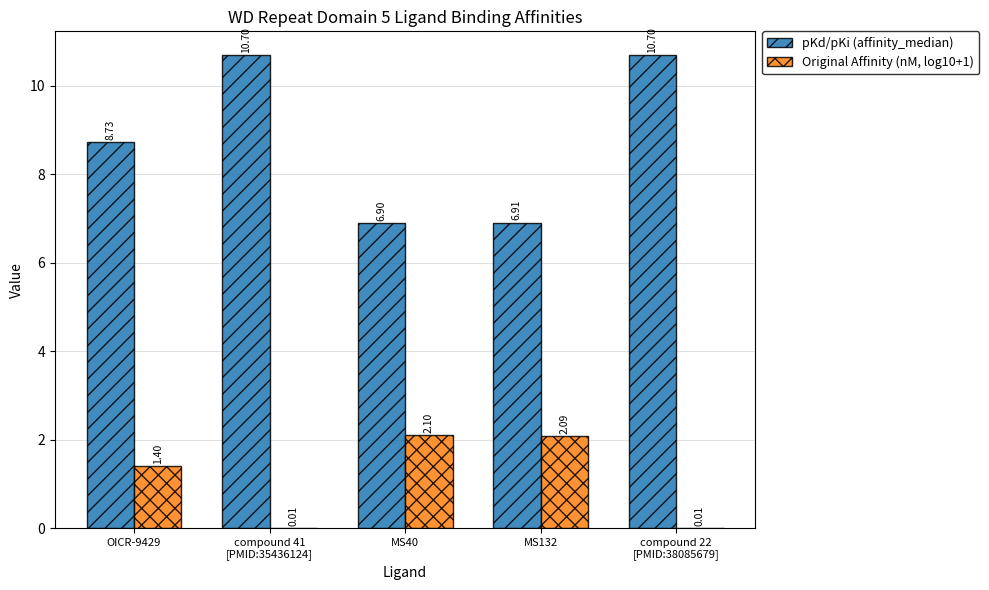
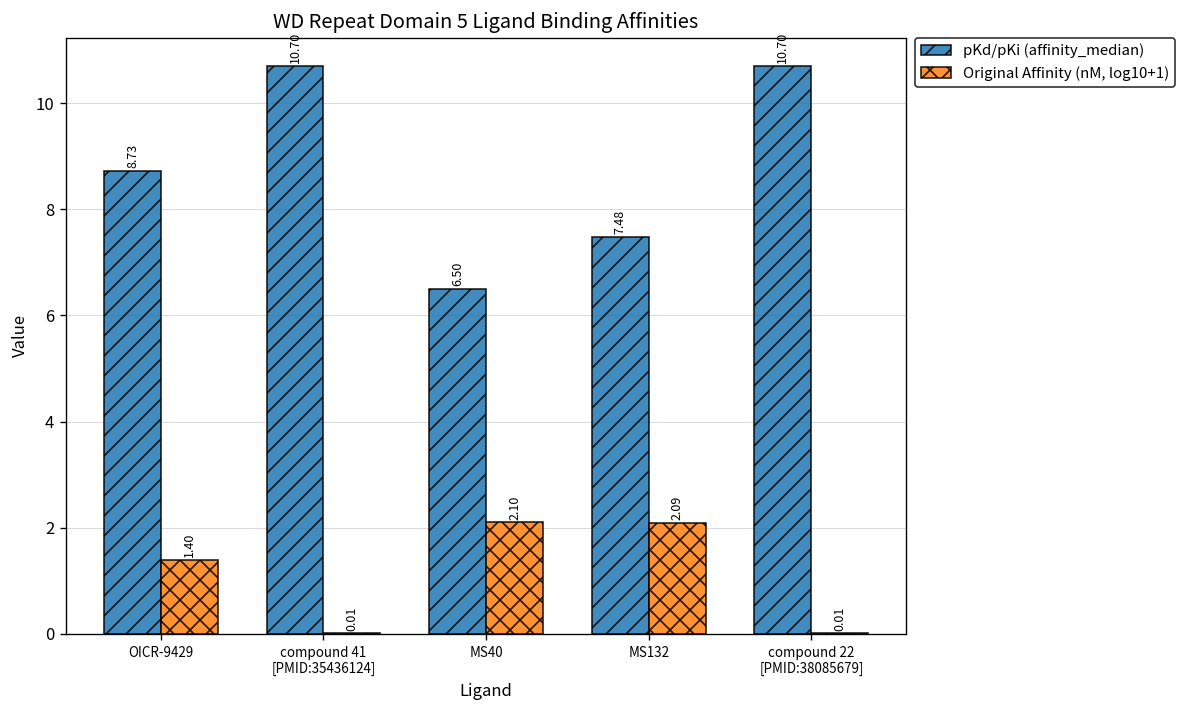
pKd/pKi (affinity_median), MS40: 6.90 -> 6.50
pKd/pKi (affinity_median), MS132: 6.91 -> 7.48
